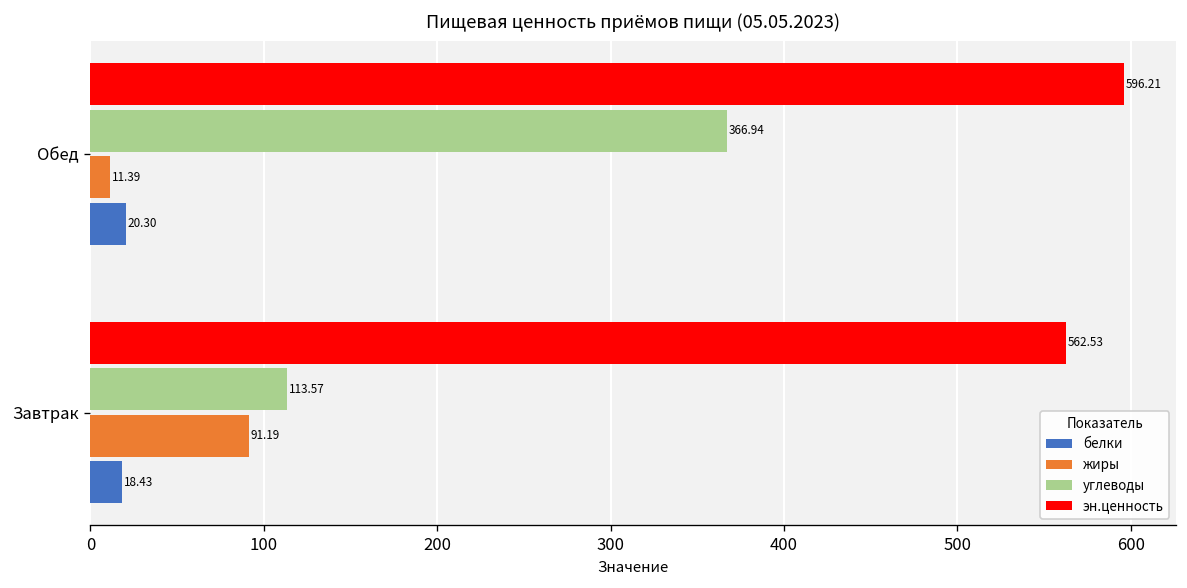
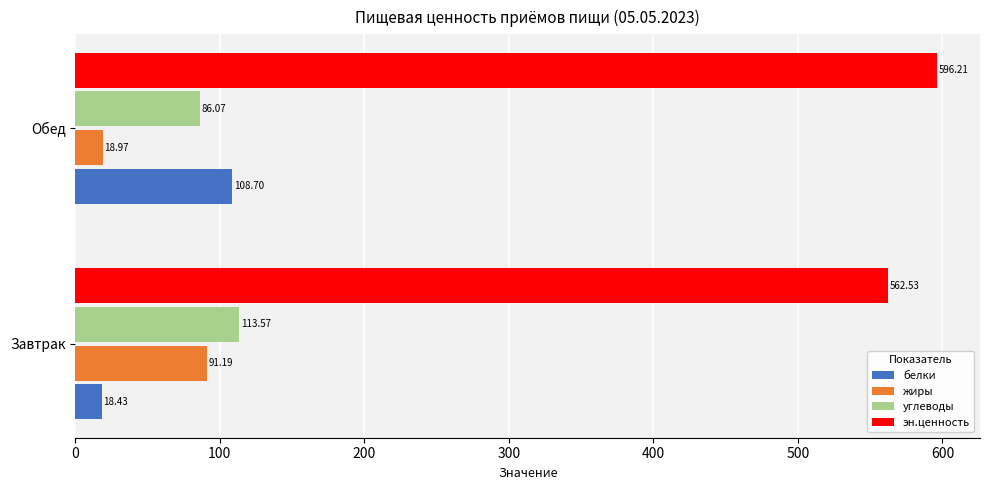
углеводы, Обед: 366.94 -> 86.07
жиры, Обед: 11.39 -> 18.97
белки, Обед: 20.30 -> 108.70
